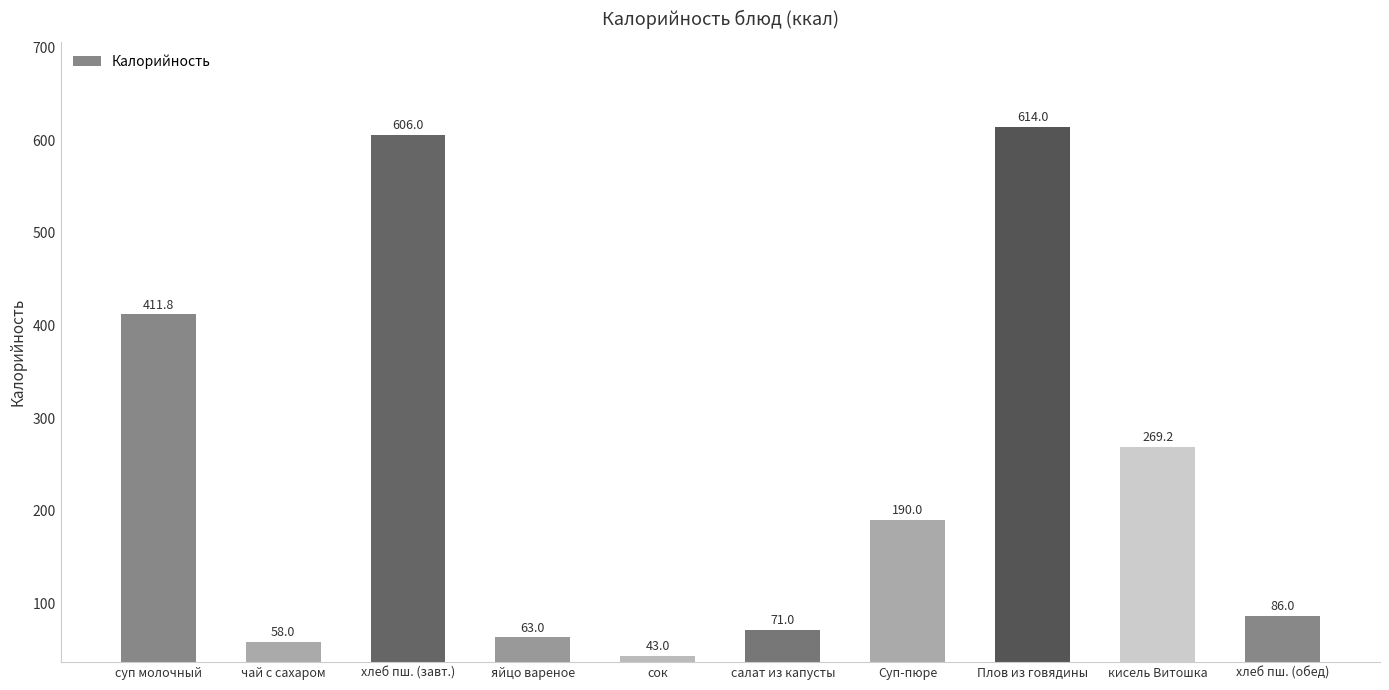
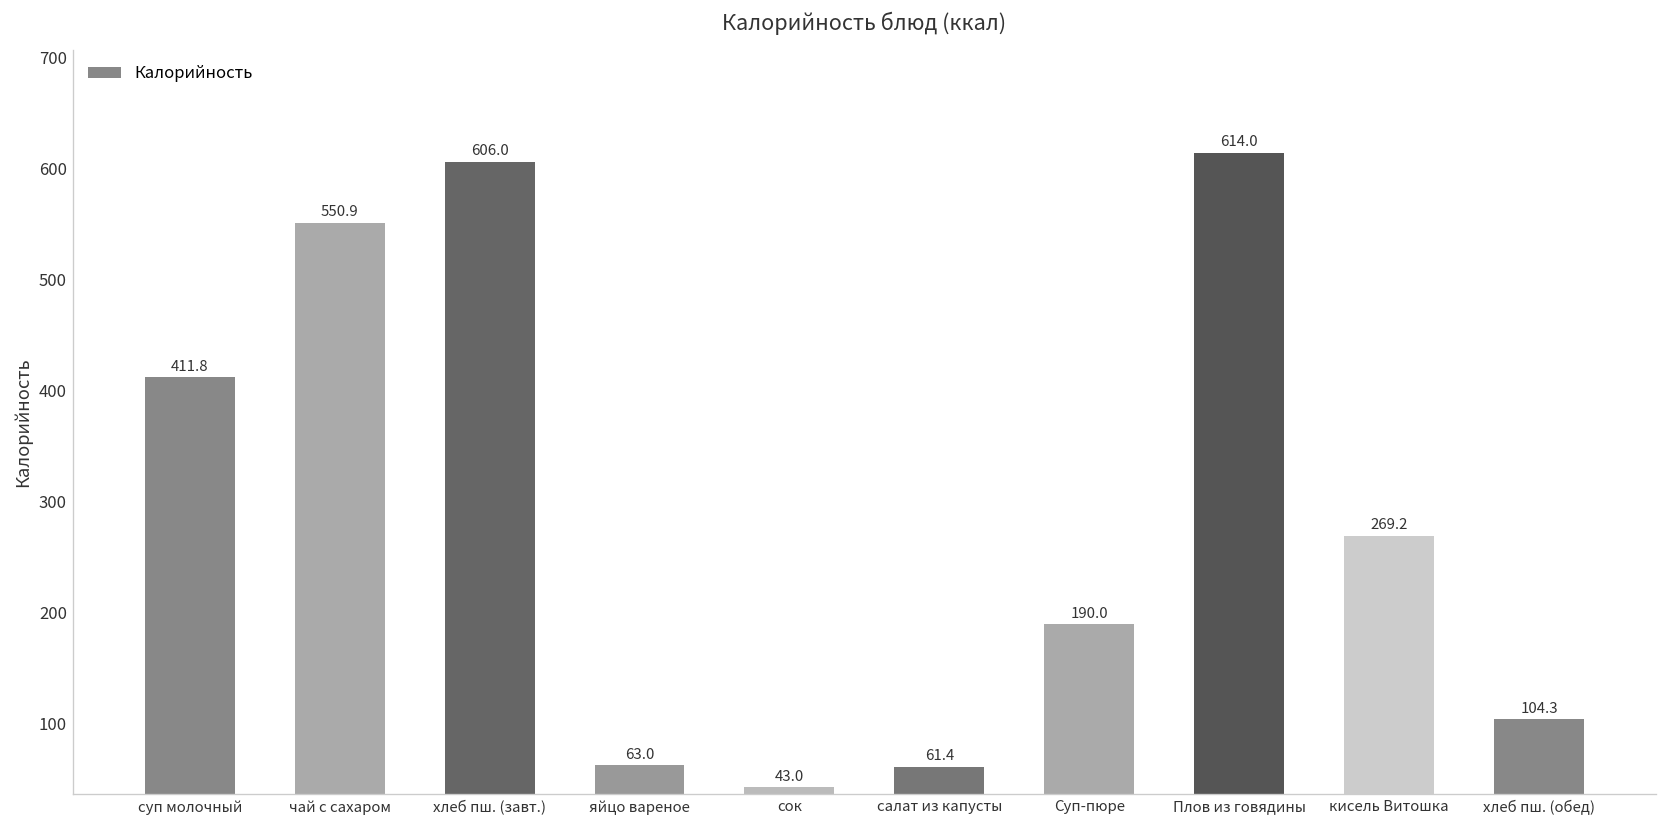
чай с сахаром: 58.0 -> 550.9
салат из капусты: 71.0 -> 61.4
хлеб пш. (обед): 86.0 -> 104.3
